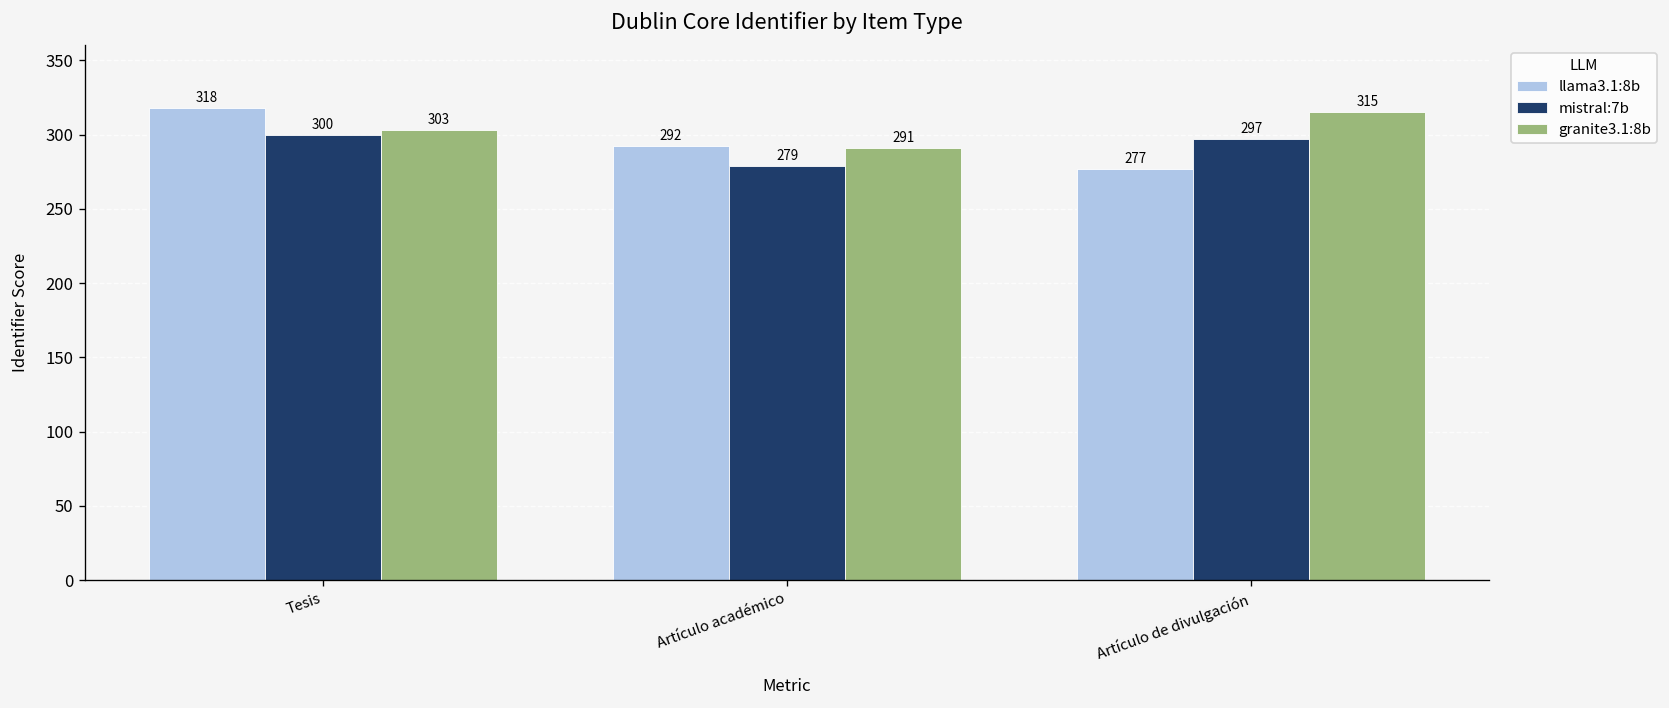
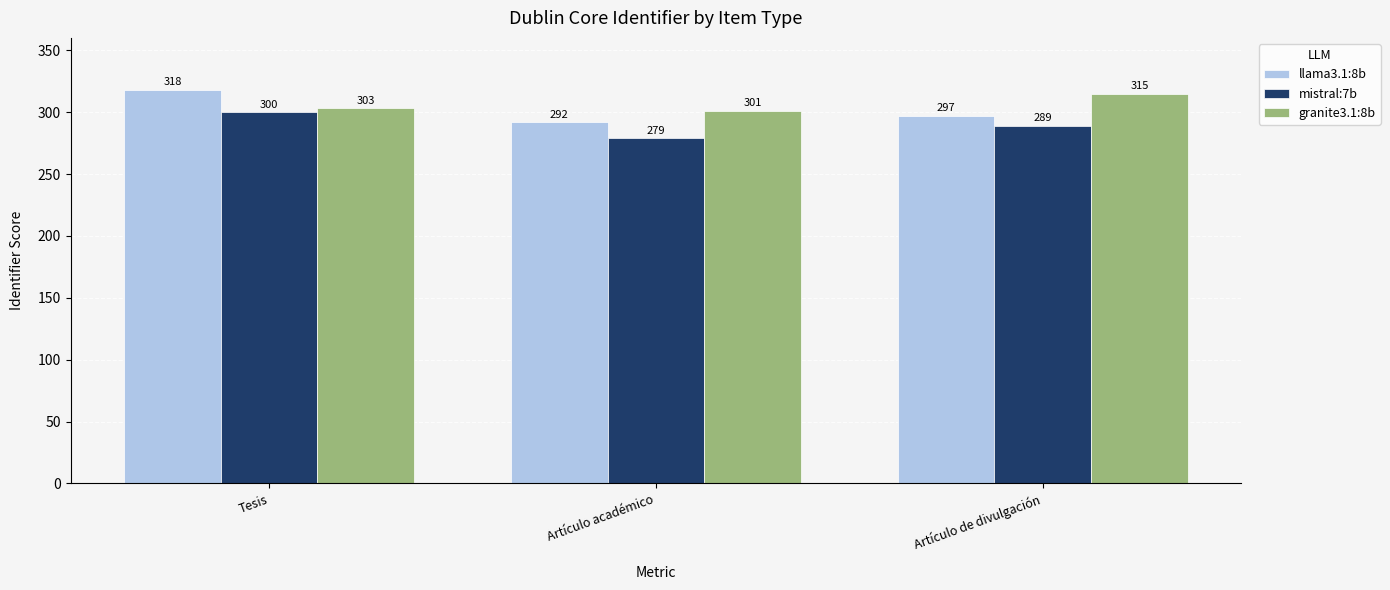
granite3.1:8b, Artículo académico: 291 -> 301
llama3.1:8b, Artículo de divulgación: 277 -> 297
mistral:7b, Artículo de divulgación: 297 -> 289
